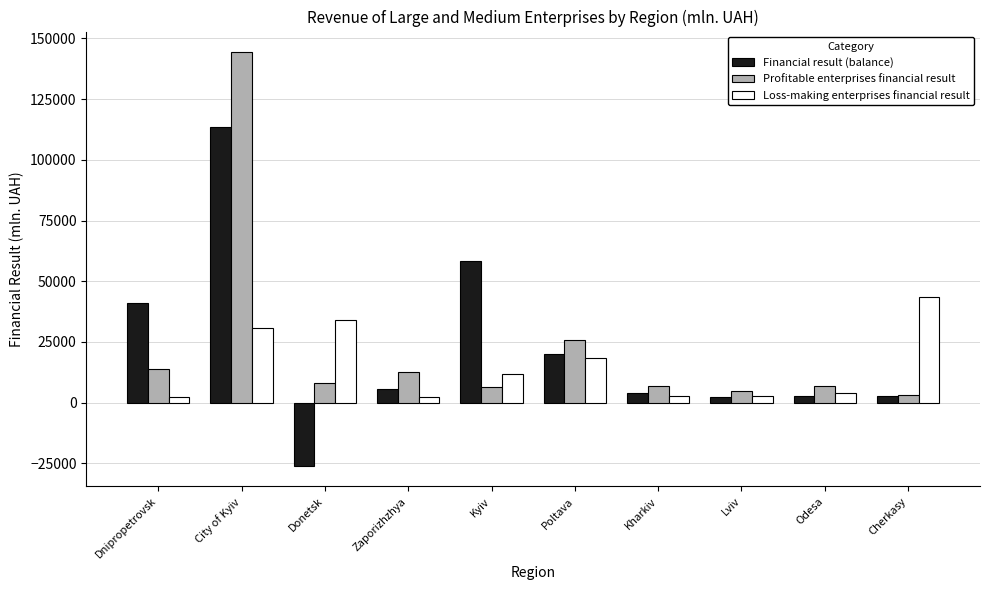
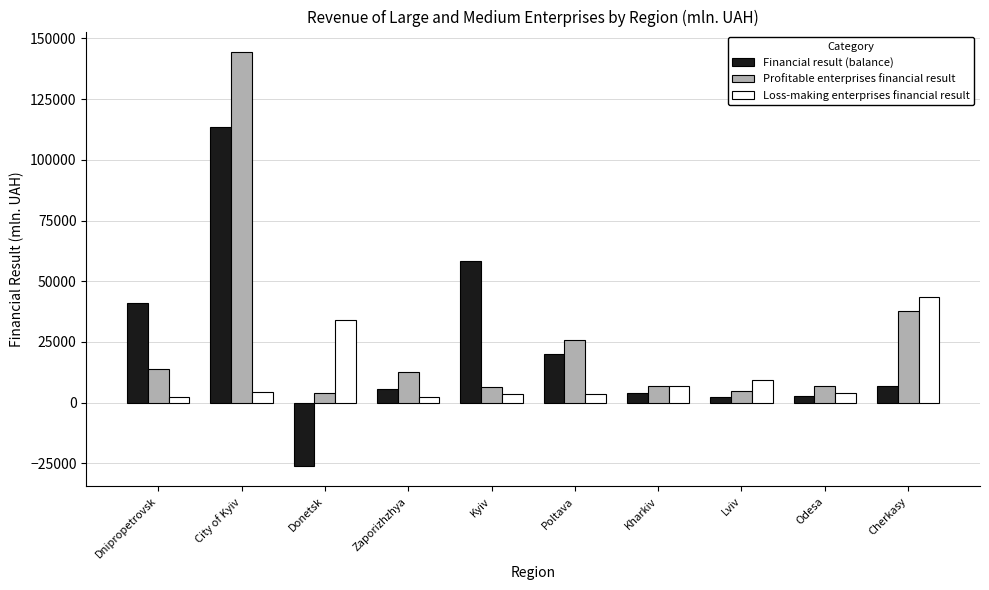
Loss-making enterprises financial result, City of Kyiv: 31000 -> 5000
Profitable enterprises financial result, Donetsk: 8000 -> 4000
Loss-making enterprises financial result, Kyiv: 12000 -> 4000
Loss-making enterprises financial result, Poltava: 18000 -> 4000
Loss-making enterprises financial result, Kharkiv: 3000 -> 7000
Loss-making enterprises financial result, Lviv: 3000 -> 9000
Financial result (balance), Cherkasy: 3000 -> 7000
Profitable enterprises financial result, Cherkasy: 3000 -> 38000
